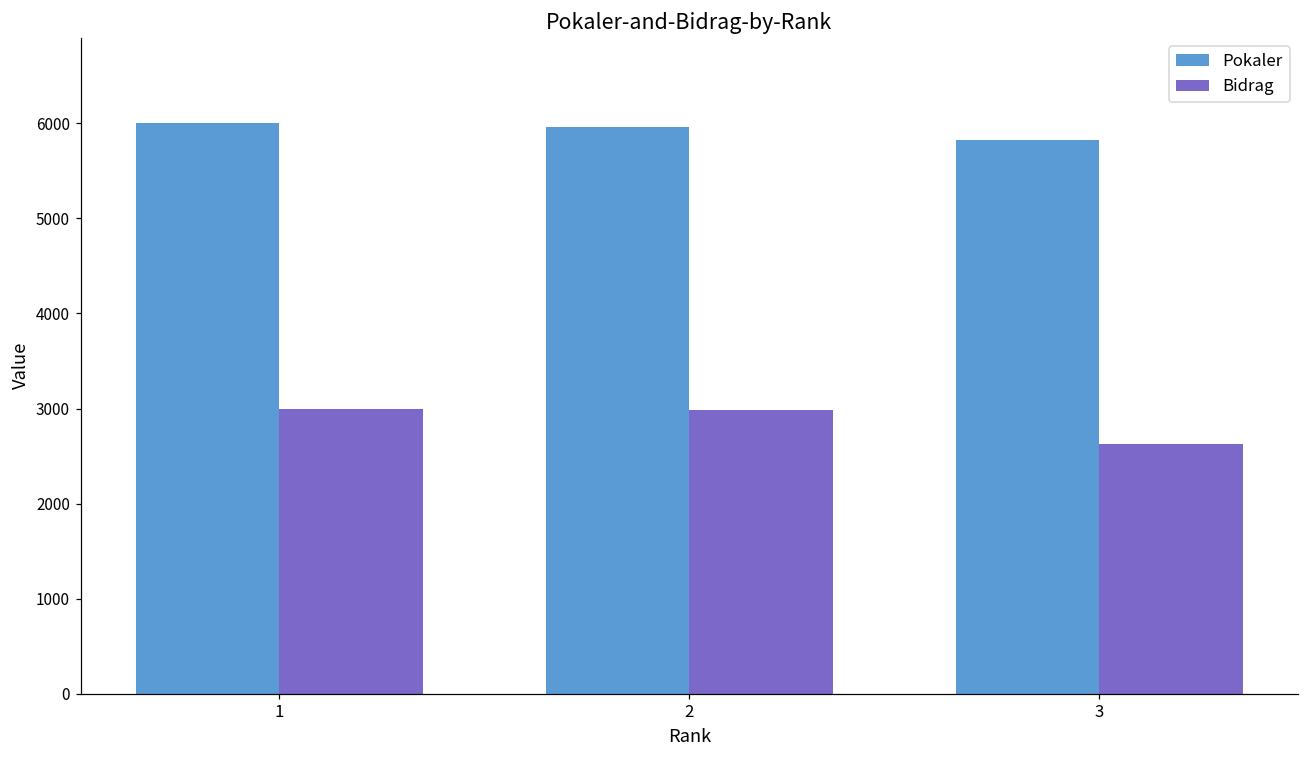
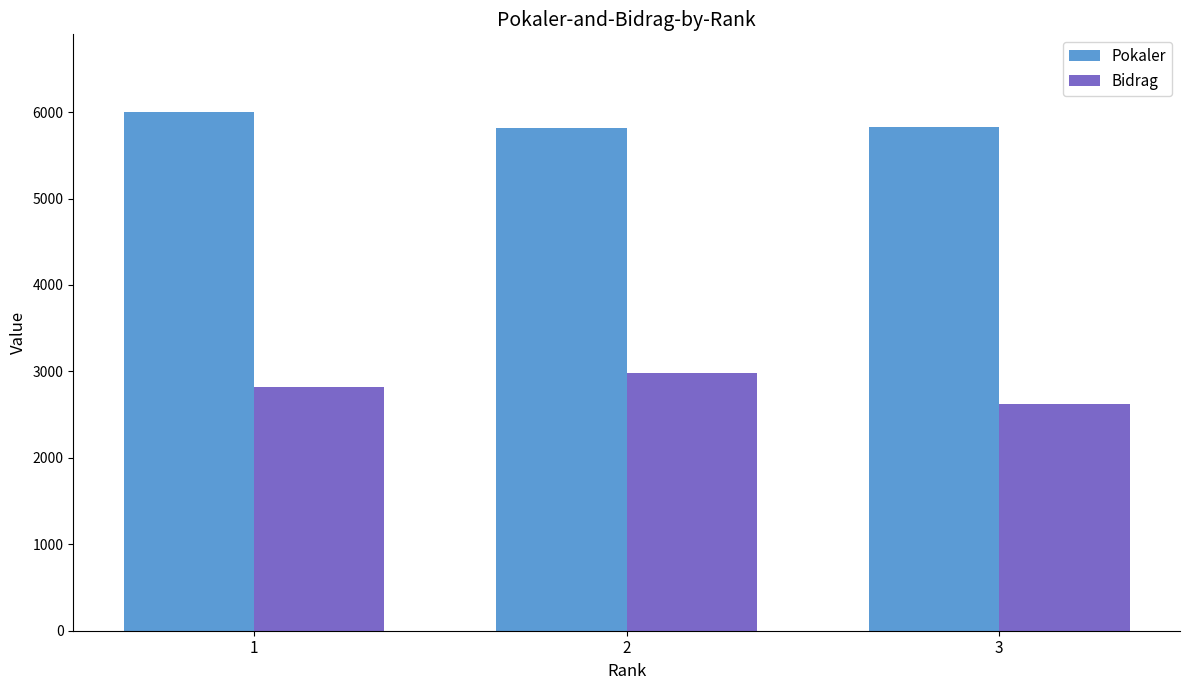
Bidrag, 1: 3000 -> 2800
Pokaler, 2: 6000 -> 5800
